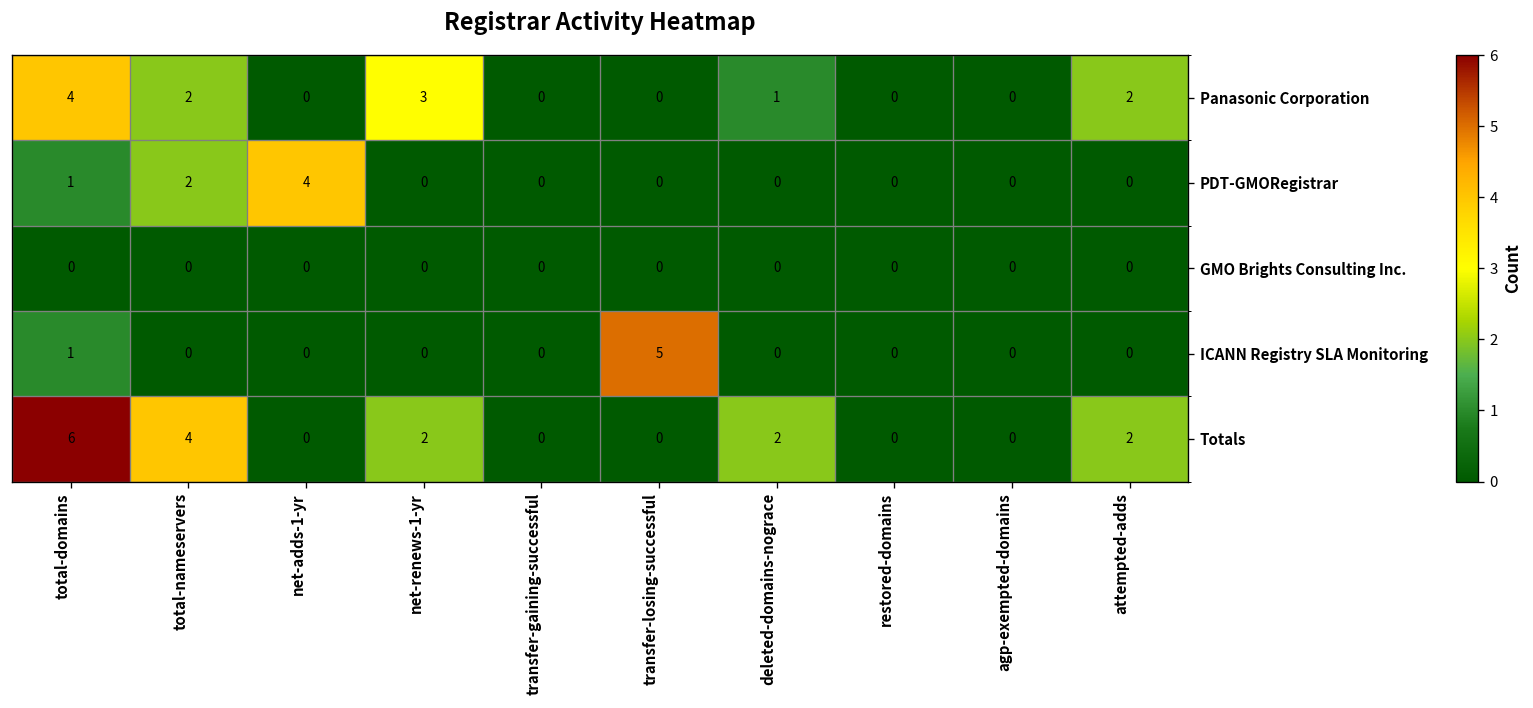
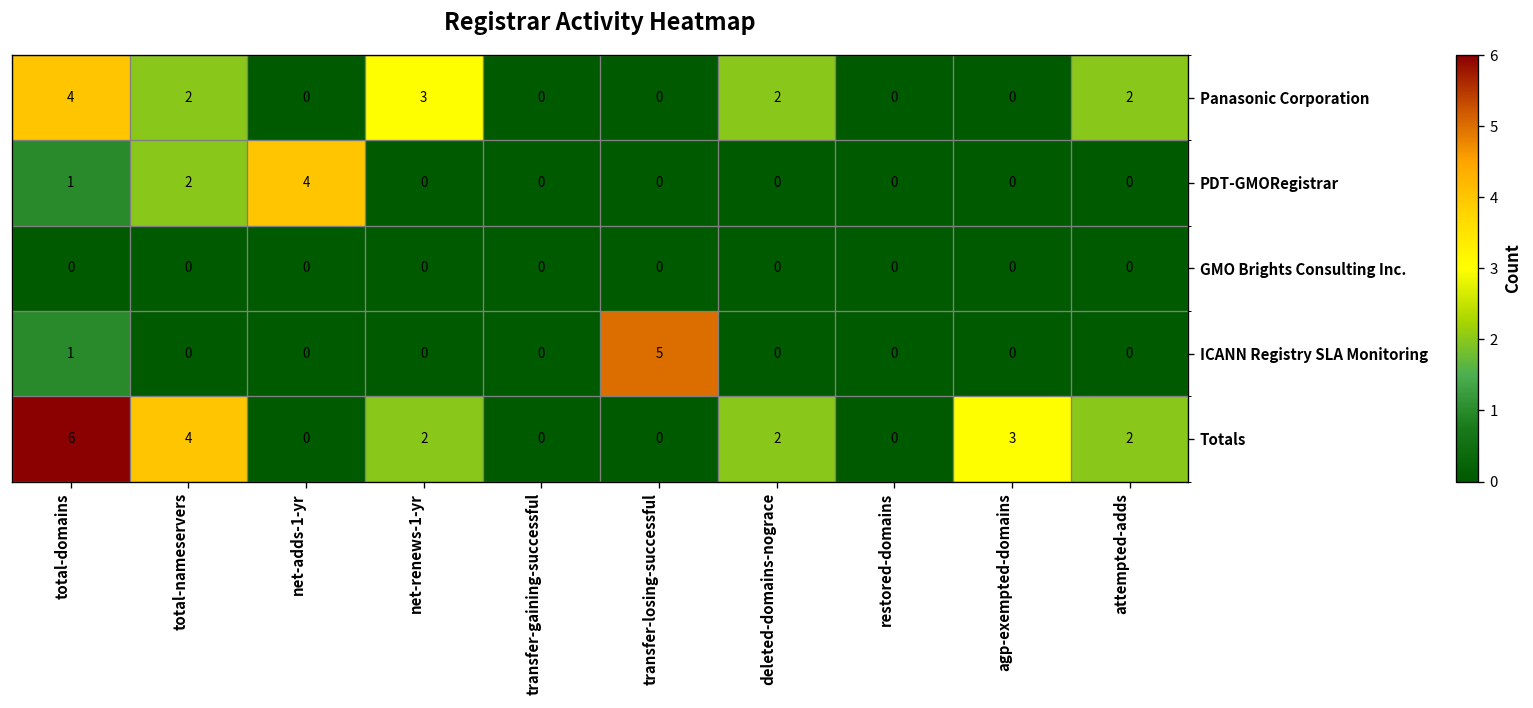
Panasonic Corporation, deleted-domains-nograce: 1 -> 2
Totals, agp-exempted-domains: 0 -> 3
